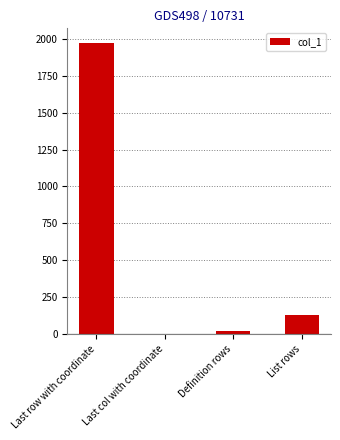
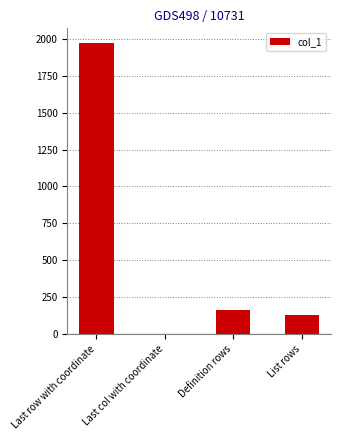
Definition rows: 20 -> 160
